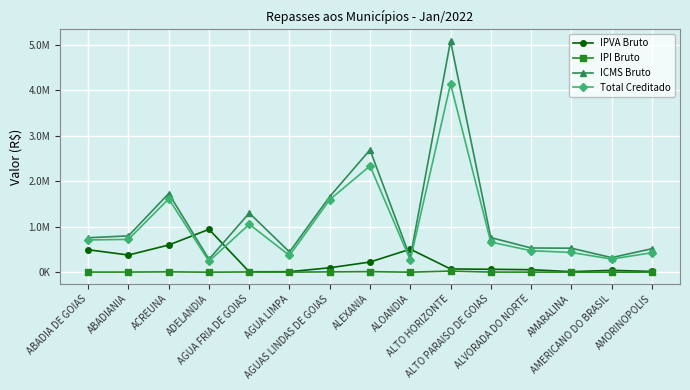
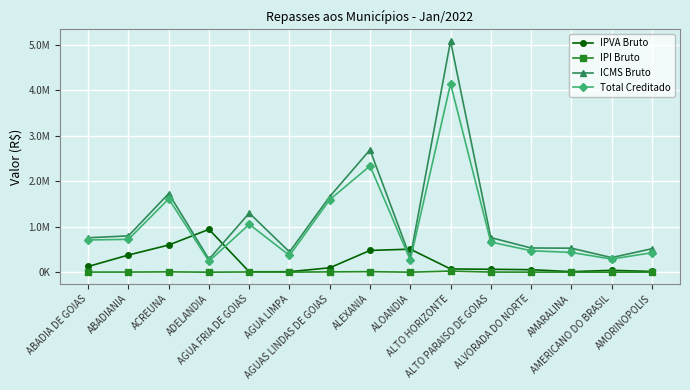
IPVA Bruto, ABADIA DE GOIAS: 500000 -> 100000
IPVA Bruto, ALEXANIA: 200000 -> 500000
